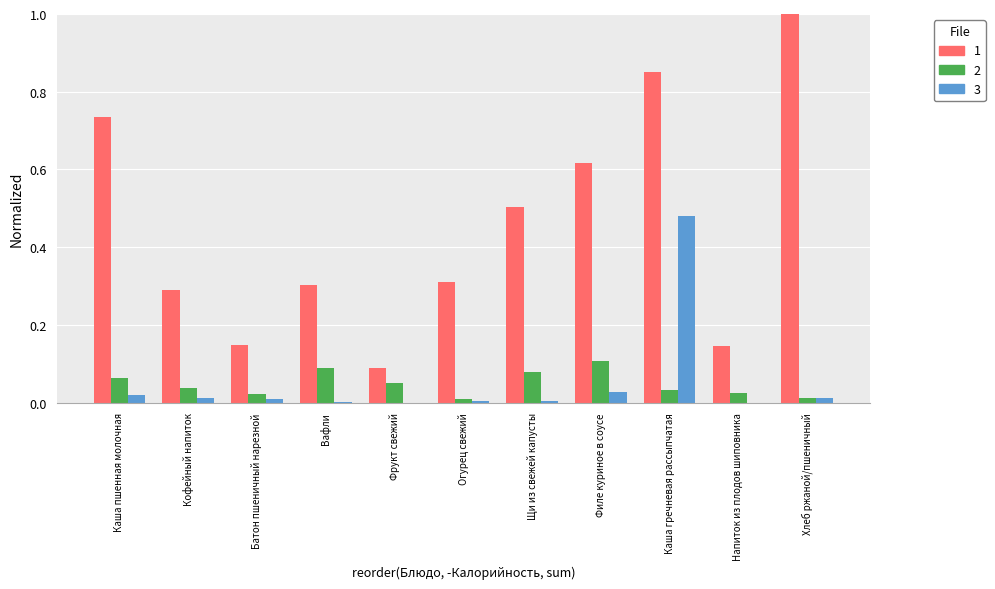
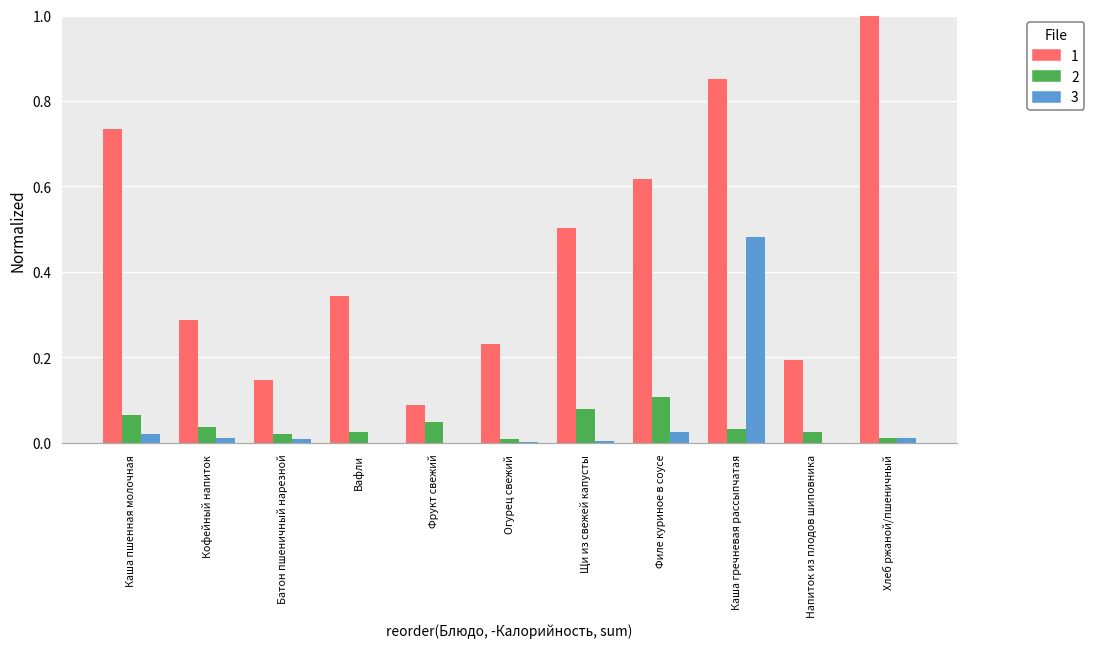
1, Вафли: 0.30 -> 0.34
2, Вафли: 0.09 -> 0.02
1, Огурец свежий: 0.31 -> 0.23
1, Напиток из плодов шиповника: 0.14 -> 0.19
